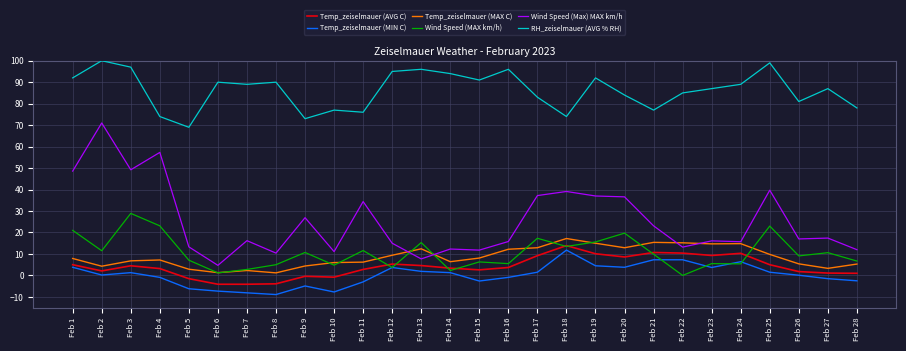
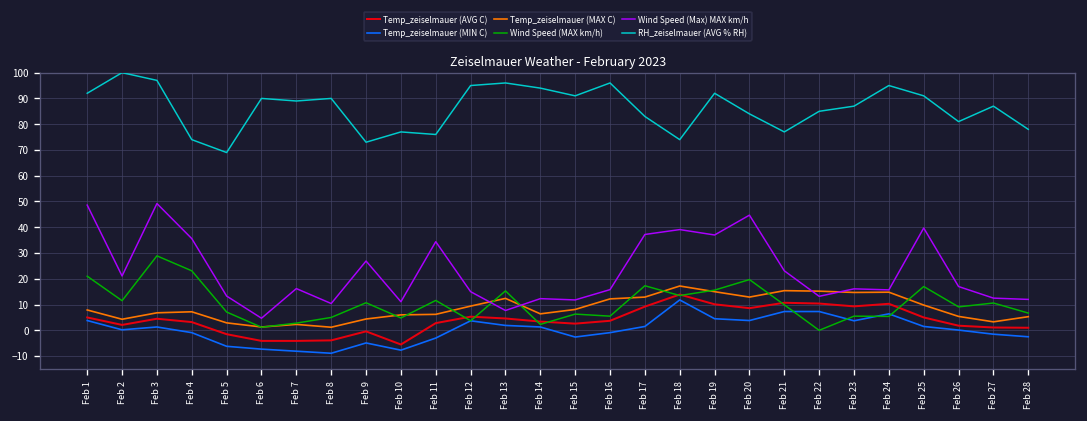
Wind Speed (Max) MAX km/h, Feb 2: 71 -> 21
Wind Speed (Max) MAX km/h, Feb 4: 57 -> 36
Temp_zeiselmauer (AVG C), Feb 10: -1 -> -6
Wind Speed (Max) MAX km/h, Feb 20: 37 -> 45
RH_zeiselmauer (AVG % RH), Feb 24: 89 -> 95
Wind Speed (MAX km/h), Feb 25: 23 -> 17
RH_zeiselmauer (AVG % RH), Feb 25: 99 -> 91
Wind Speed (Max) MAX km/h, Feb 27: 17 -> 13
